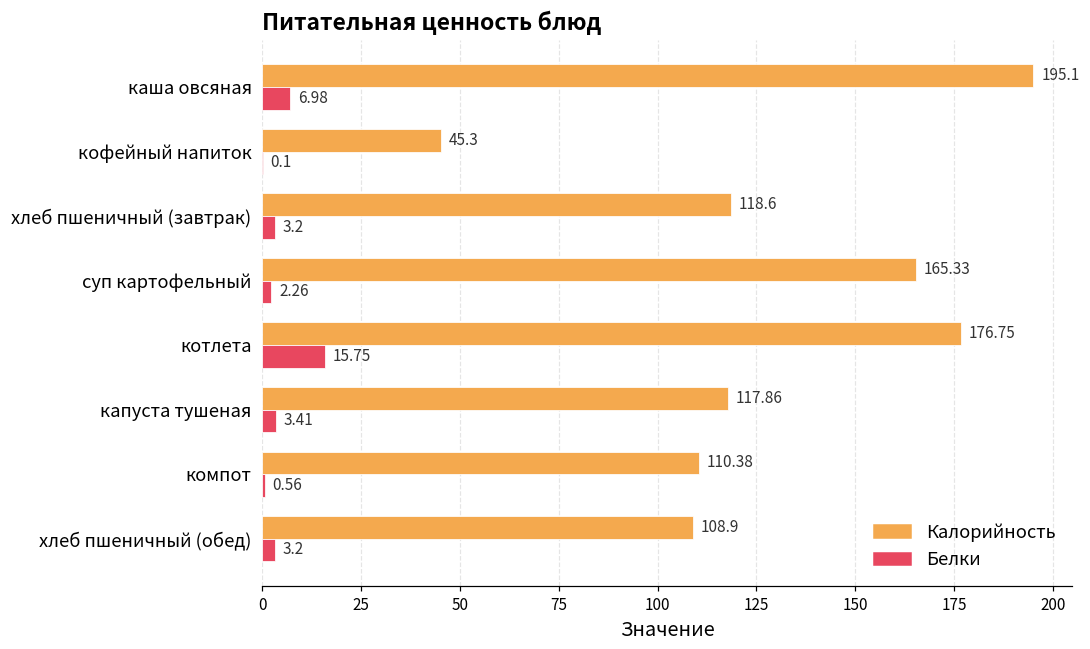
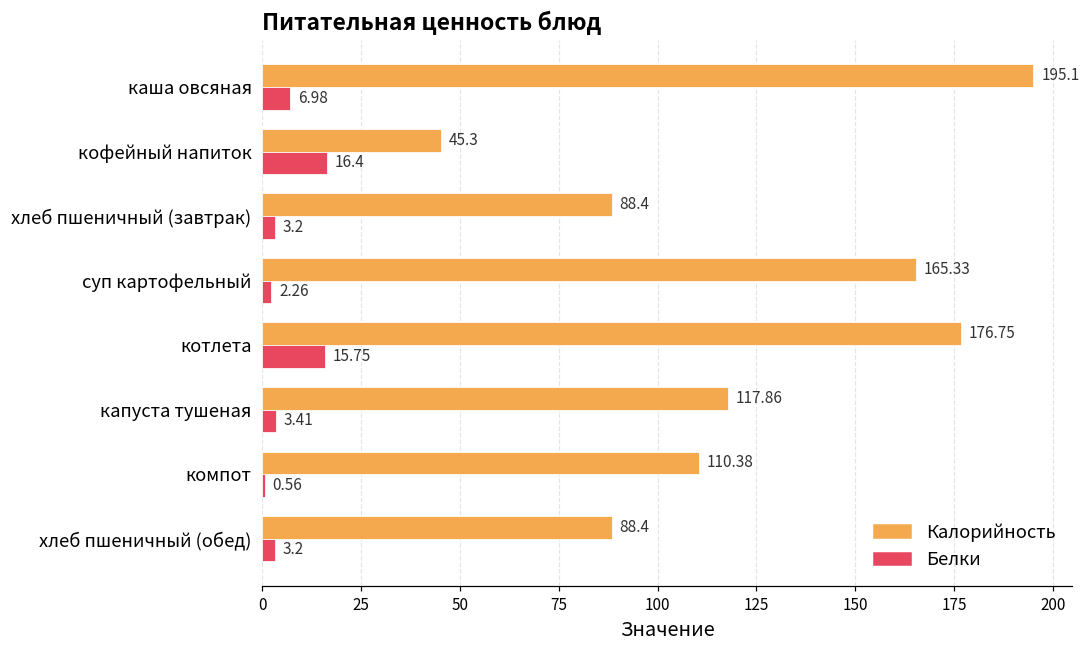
Белки, кофейный напиток: 0.1 -> 16.4
Калорийность, хлеб пшеничный (завтрак): 118.6 -> 88.4
Калорийность, хлеб пшеничный (обед): 108.9 -> 88.4
